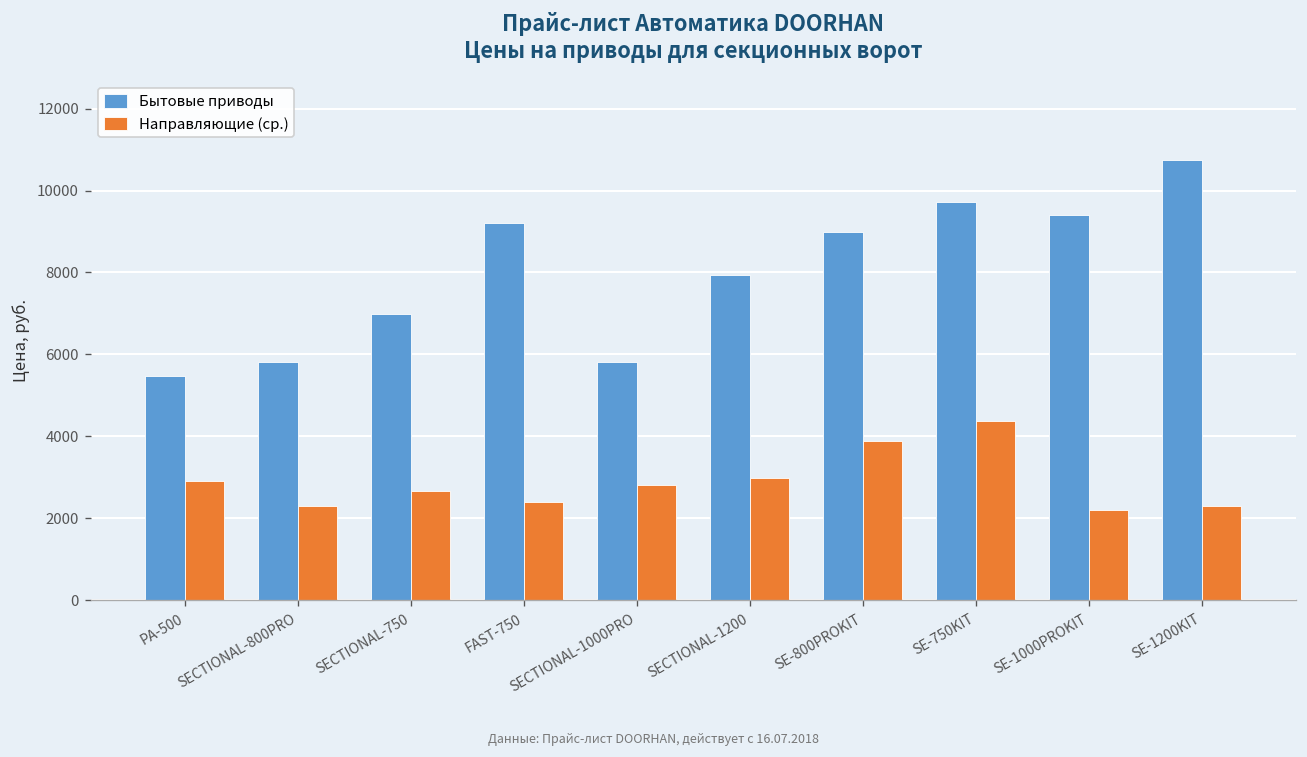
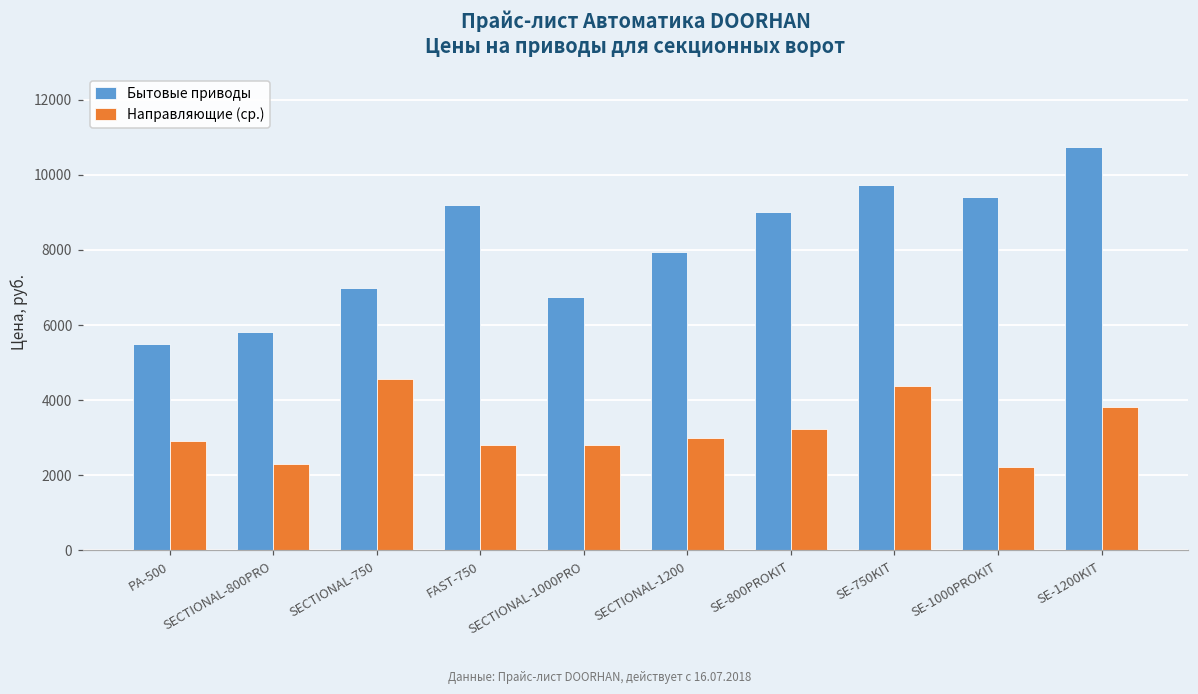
Направляющие (ср.), SECTIONAL-750: 2700 -> 4600
Направляющие (ср.), FAST-750: 2400 -> 2800
Бытовые приводы, SECTIONAL-1000PRO: 5800 -> 6700
Направляющие (ср.), SE-800PROKIT: 3900 -> 3200
Направляющие (ср.), SE-1200KIT: 2300 -> 3800
